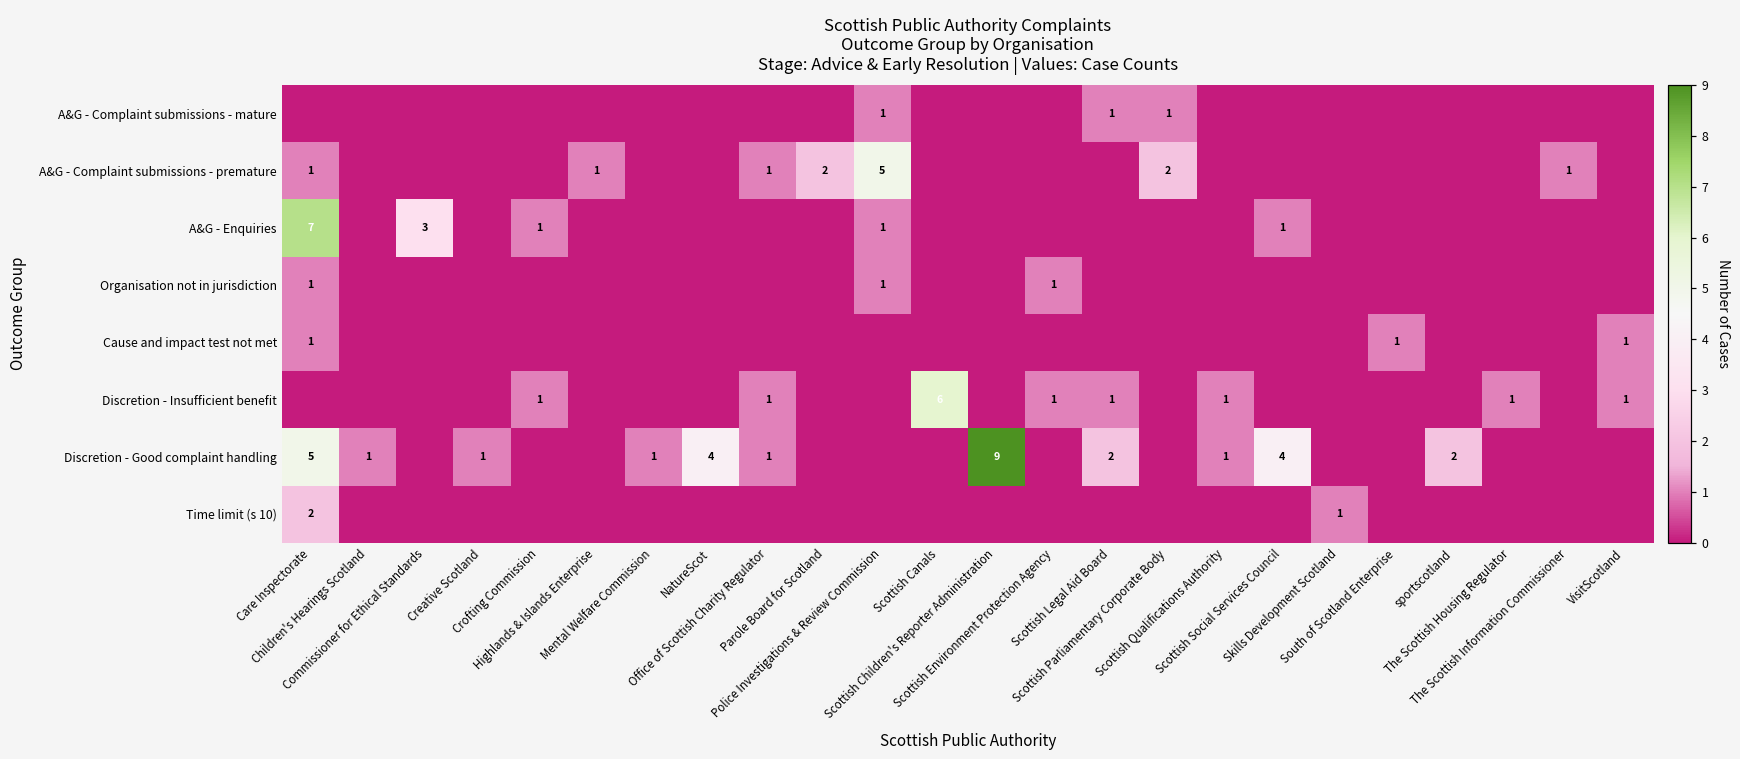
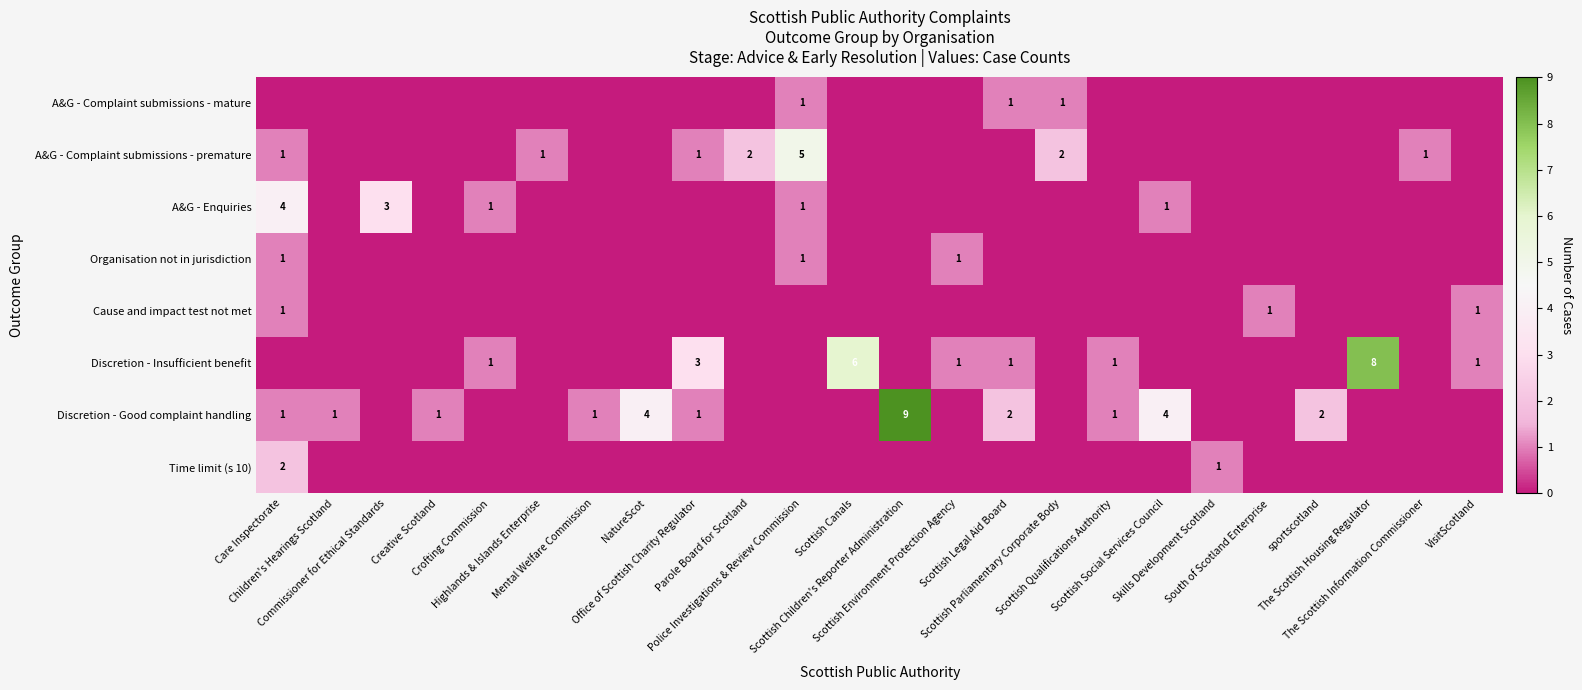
A&G - Enquiries, Care Inspectorate: 7 -> 4
Discretion - Insufficient benefit, Office of Scottish Charity Regulator: 1 -> 3
Discretion - Insufficient benefit, The Scottish Housing Regulator: 1 -> 8
Discretion - Good complaint handling, Care Inspectorate: 5 -> 1
